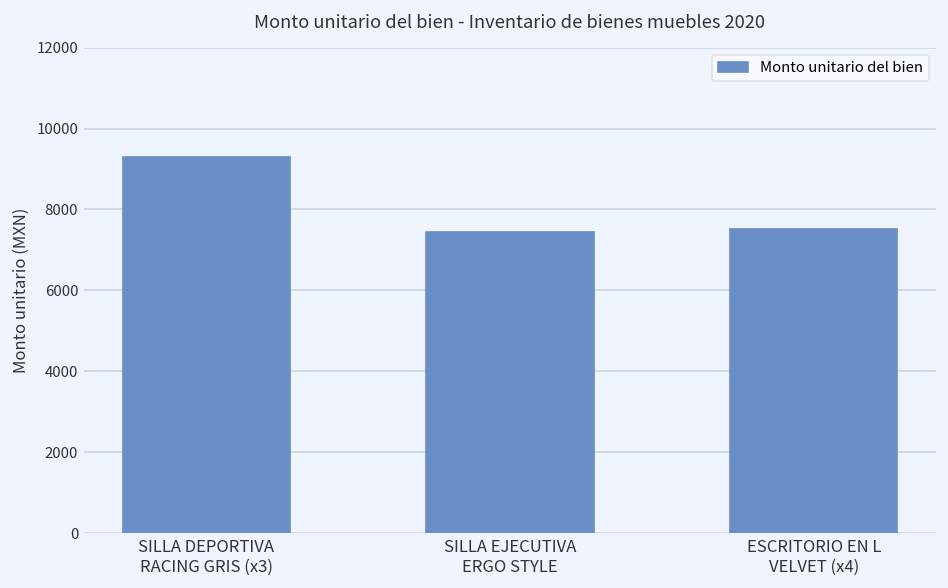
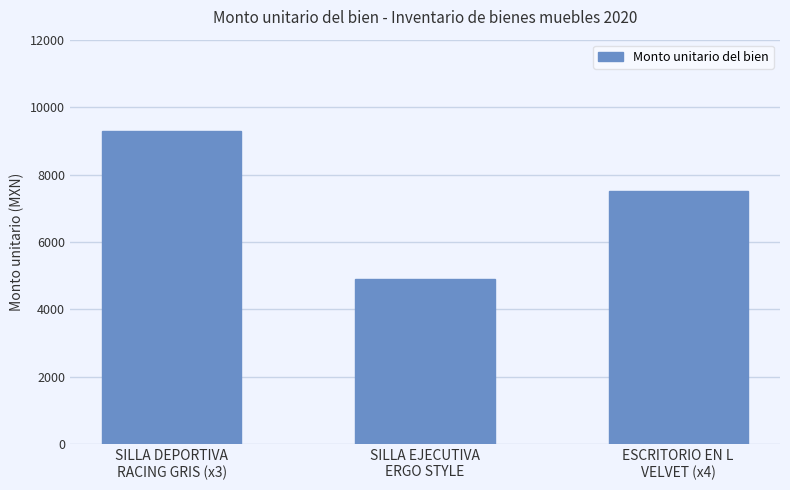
SILLA EJECUTIVA ERGO STYLE: 7400 -> 4900
